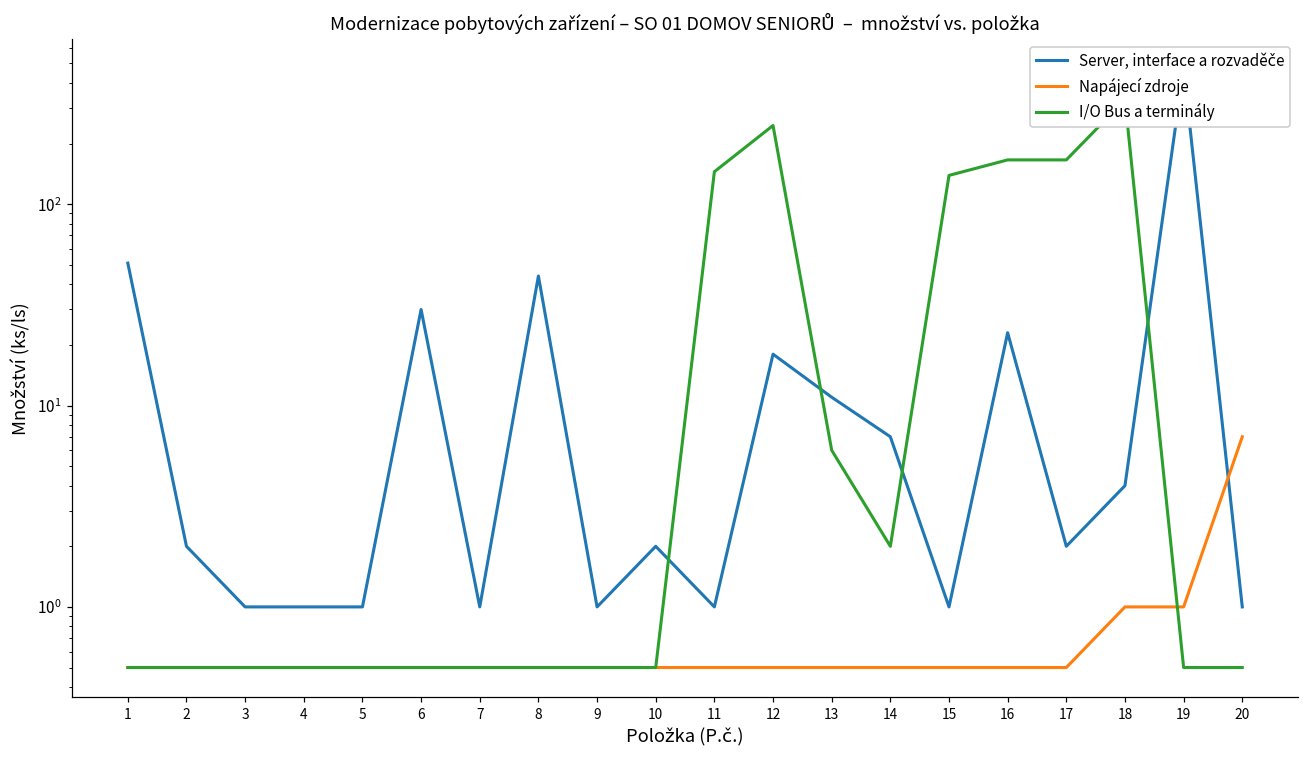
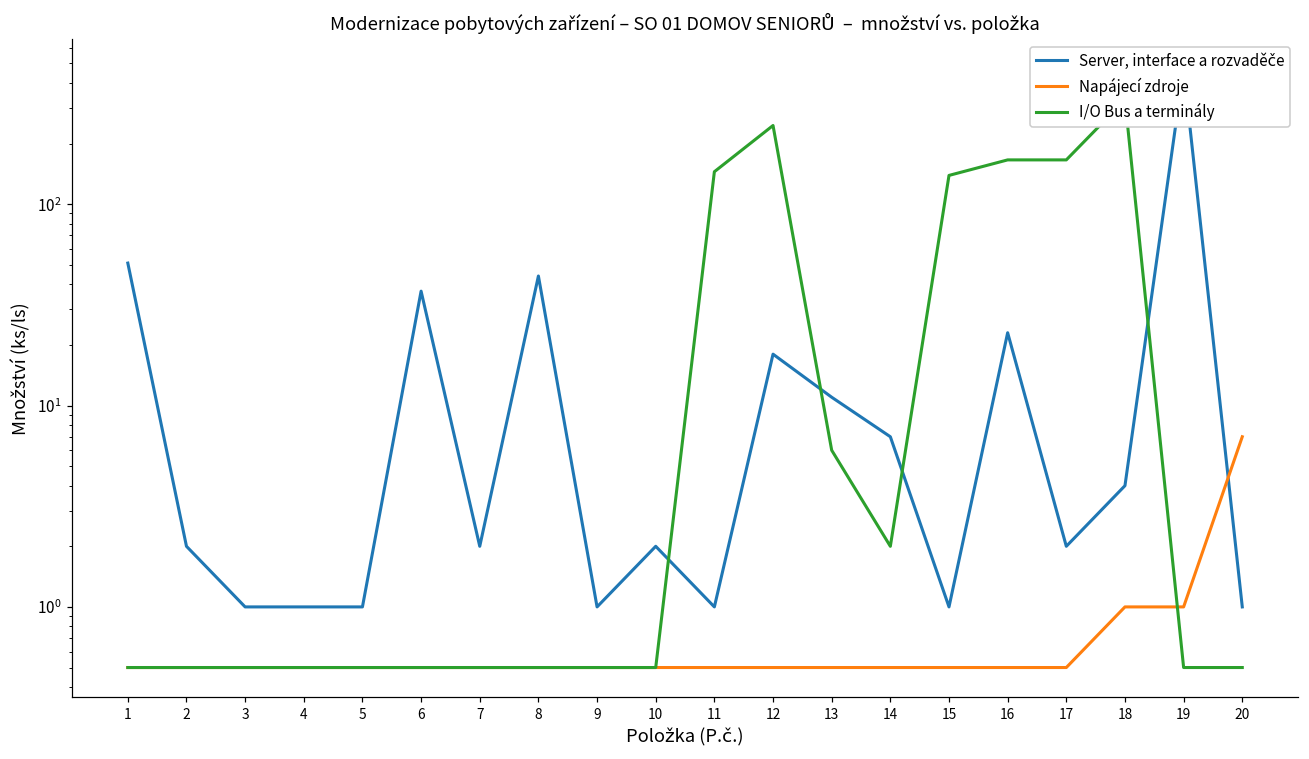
Server, interface a rozvaděče, 6: 30 -> 37
Server, interface a rozvaděče, 7: 1 -> 2
